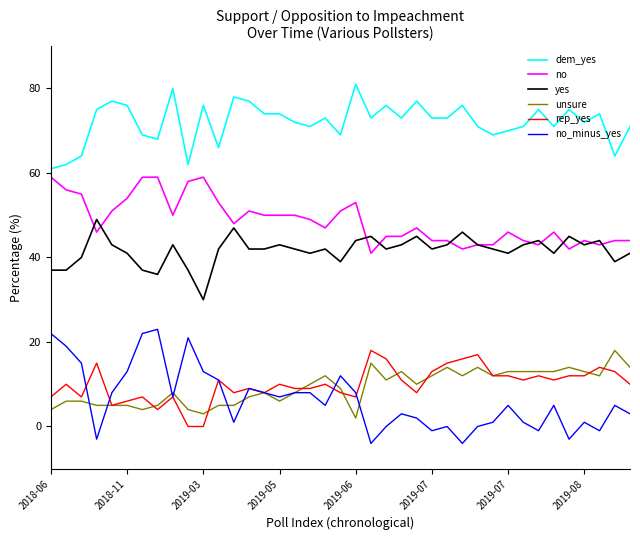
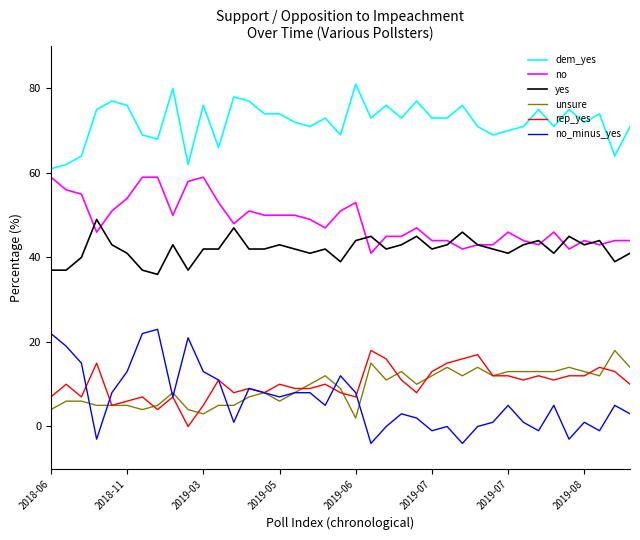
yes, 2019-03: 30 -> 42
rep_yes, 2019-03: 0 -> 5
